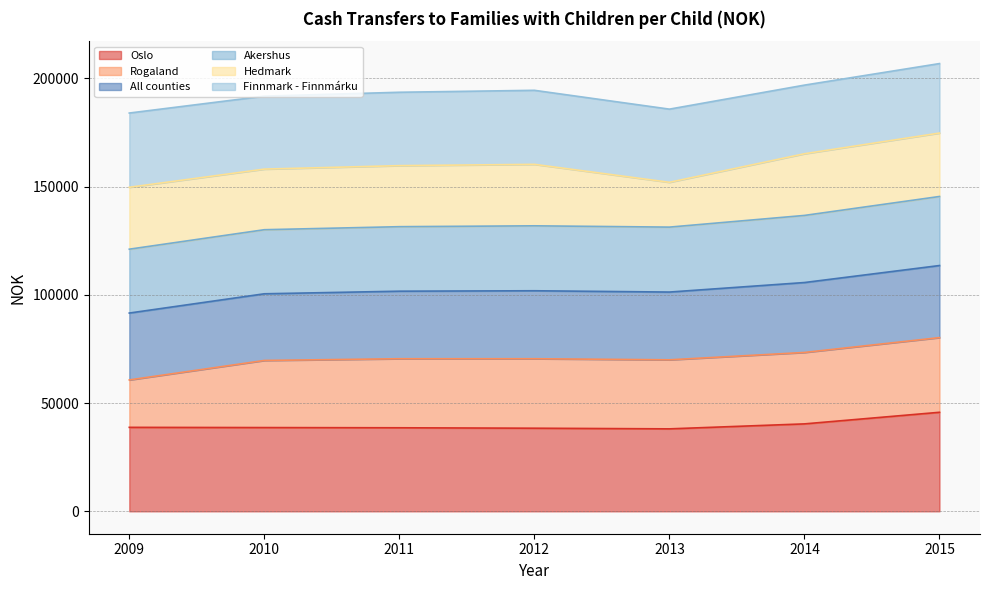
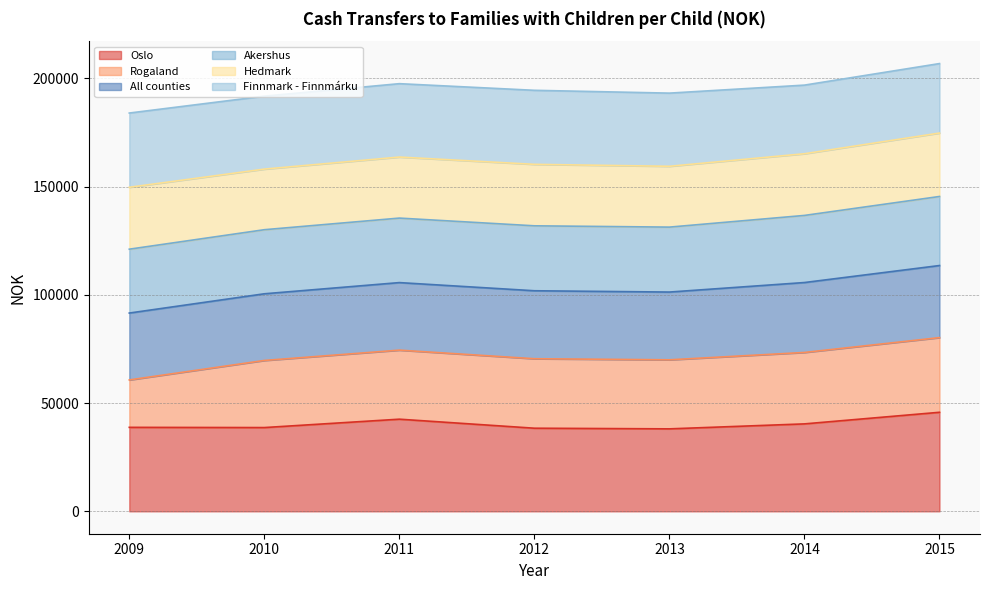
Oslo, 2011: 39000 -> 43000
Hedmark, 2013: 21000 -> 28000
